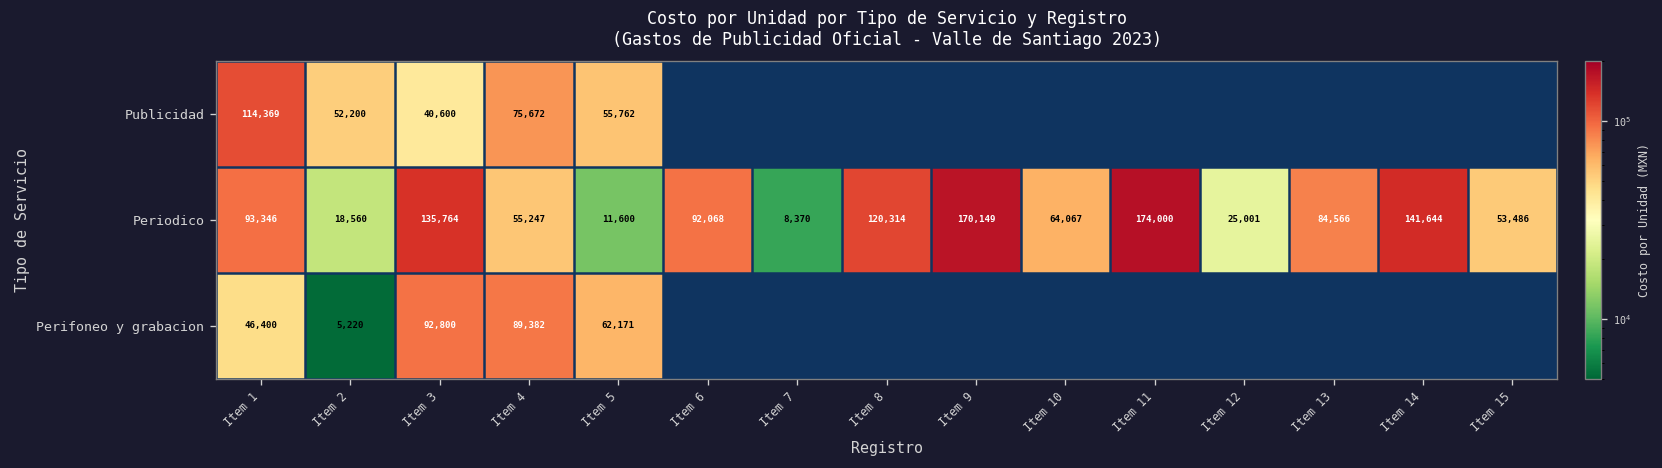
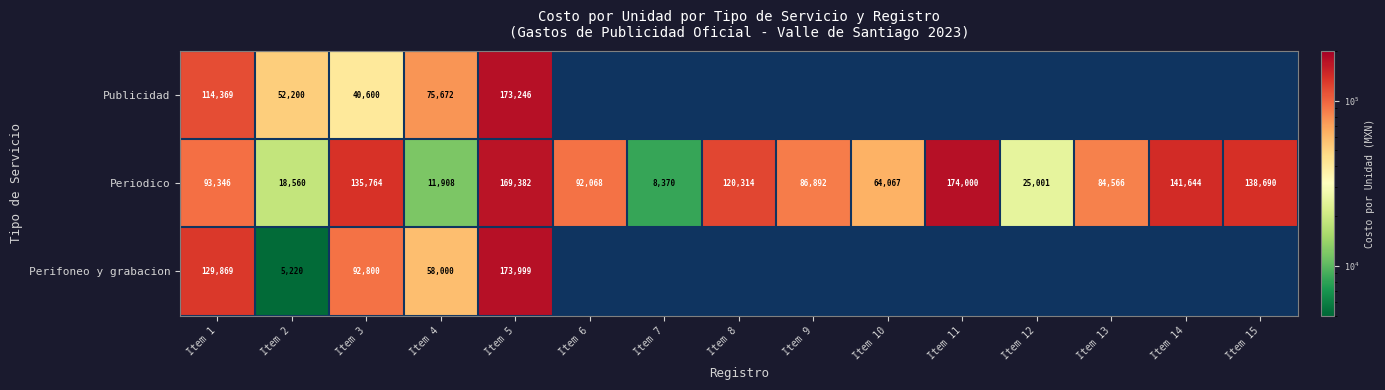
Publicidad, Item 5: 55,762 -> 173,246
Periodico, Item 4: 55,247 -> 11,908
Periodico, Item 5: 11,600 -> 169,382
Periodico, Item 9: 170,149 -> 86,892
Periodico, Item 15: 53,486 -> 138,690
Perifoneo y grabacion, Item 1: 46,400 -> 129,869
Perifoneo y grabacion, Item 4: 89,382 -> 58,000
Perifoneo y grabacion, Item 5: 62,171 -> 173,999
